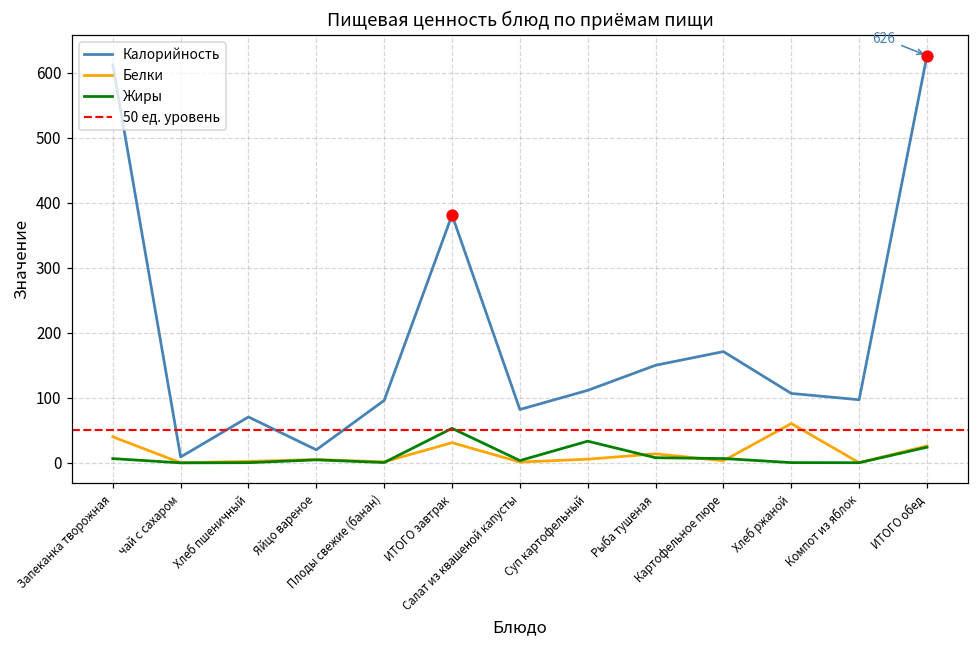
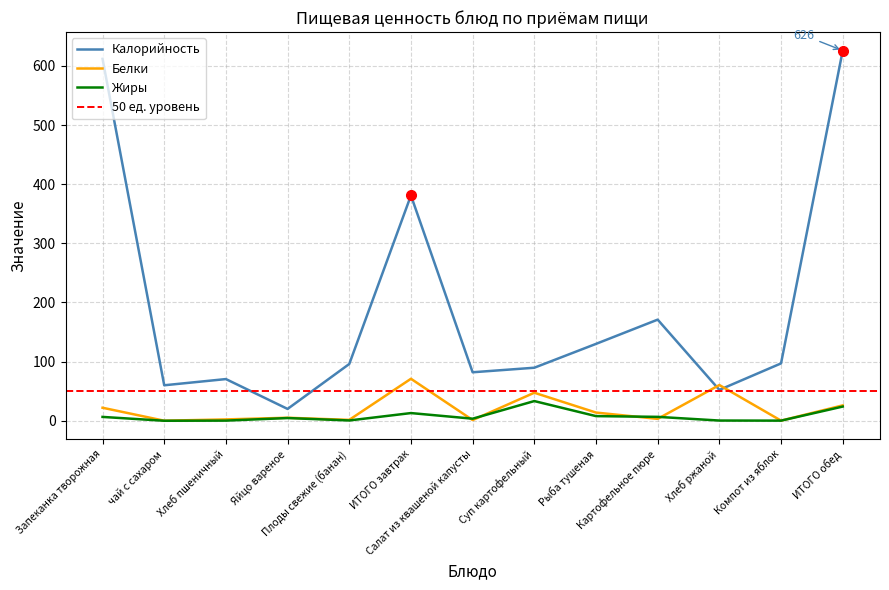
Белки, Запеканка творожная: 40 -> 20
Калорийность, чай с сахаром: 10 -> 60
Белки, ИТОГО завтрак: 30 -> 70
Жиры, ИТОГО завтрак: 50 -> 10
Калорийность, Суп картофельный: 110 -> 90
Белки, Суп картофельный: 10 -> 50
Калорийность, Рыба тушеная: 150 -> 130
Калорийность, Хлеб ржаной: 110 -> 50
